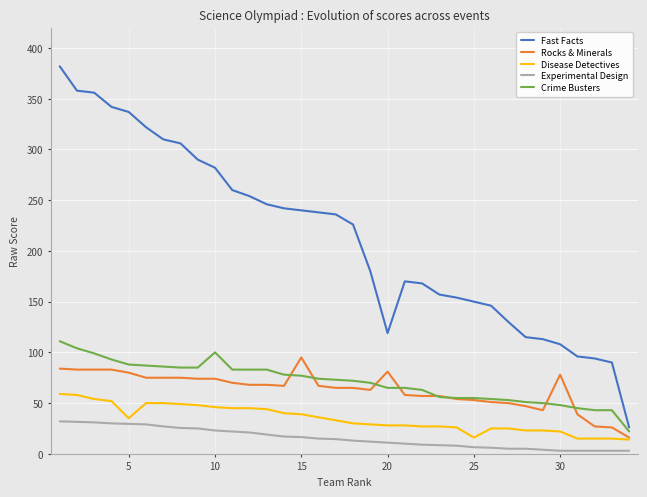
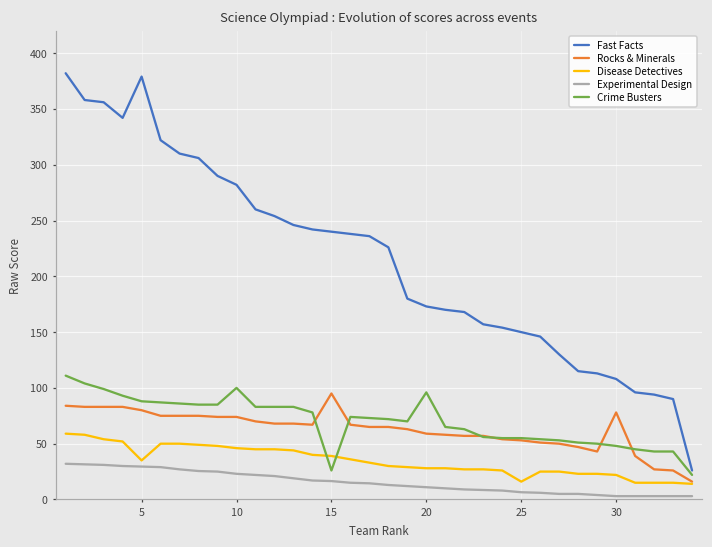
Fast Facts, 5: 337 -> 379
Crime Busters, 15: 77 -> 26
Fast Facts, 20: 119 -> 173
Rocks & Minerals, 20: 81 -> 59
Crime Busters, 20: 65 -> 96
